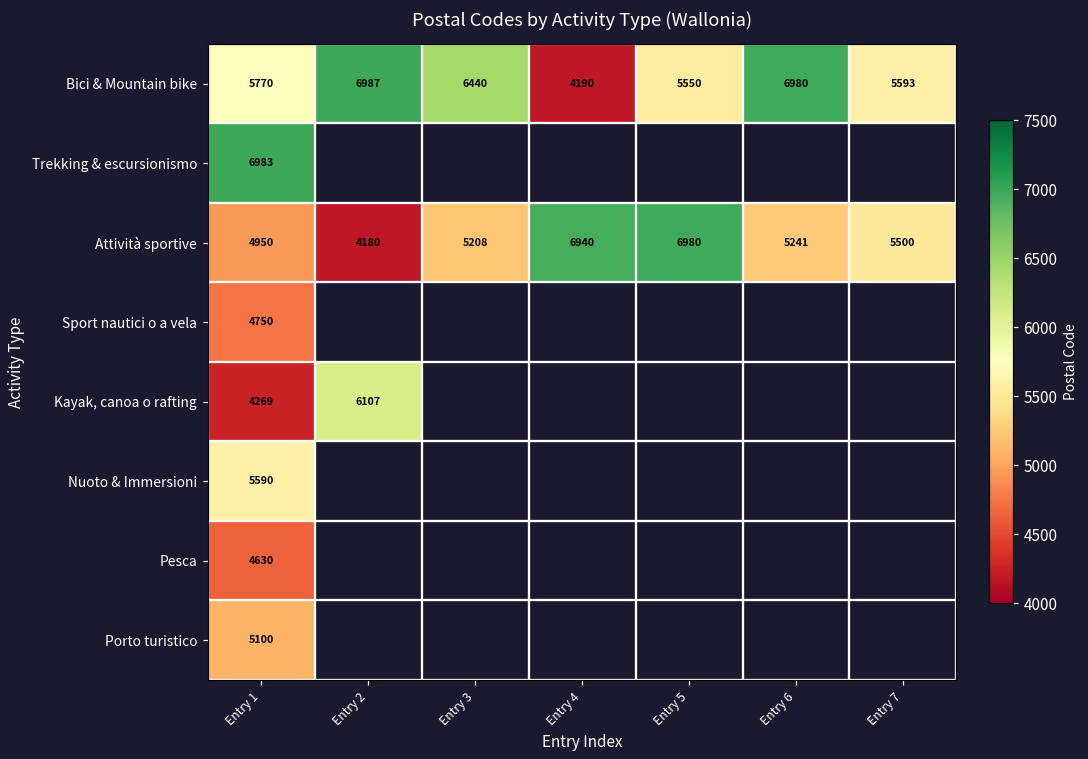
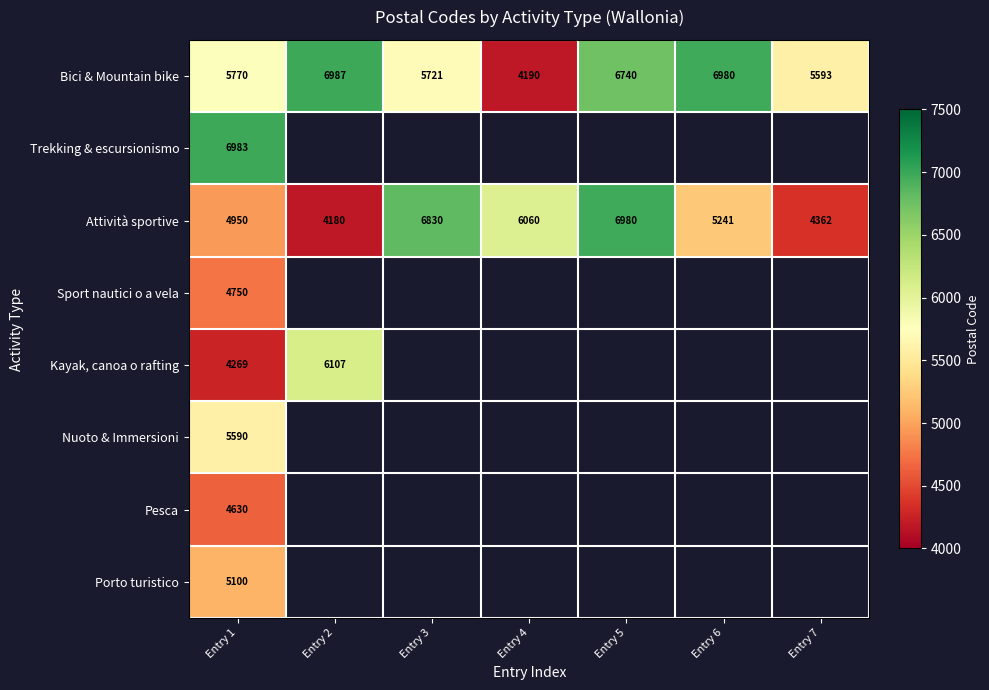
Bici & Mountain bike, Entry 3: 6440 -> 5721
Bici & Mountain bike, Entry 5: 5550 -> 6740
Attività sportive, Entry 3: 5208 -> 6830
Attività sportive, Entry 4: 6940 -> 6060
Attività sportive, Entry 7: 5500 -> 4362
